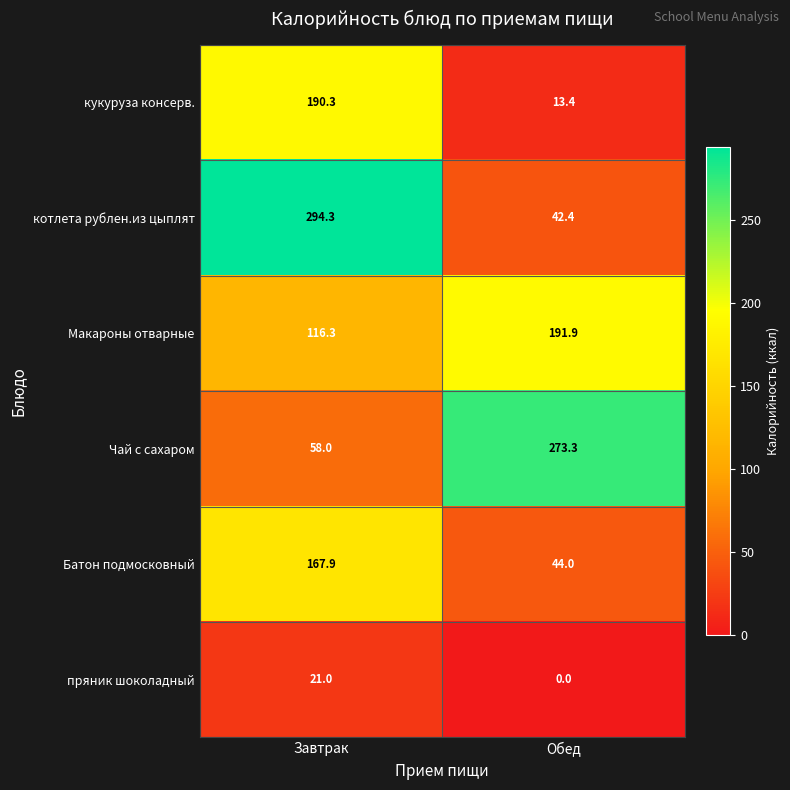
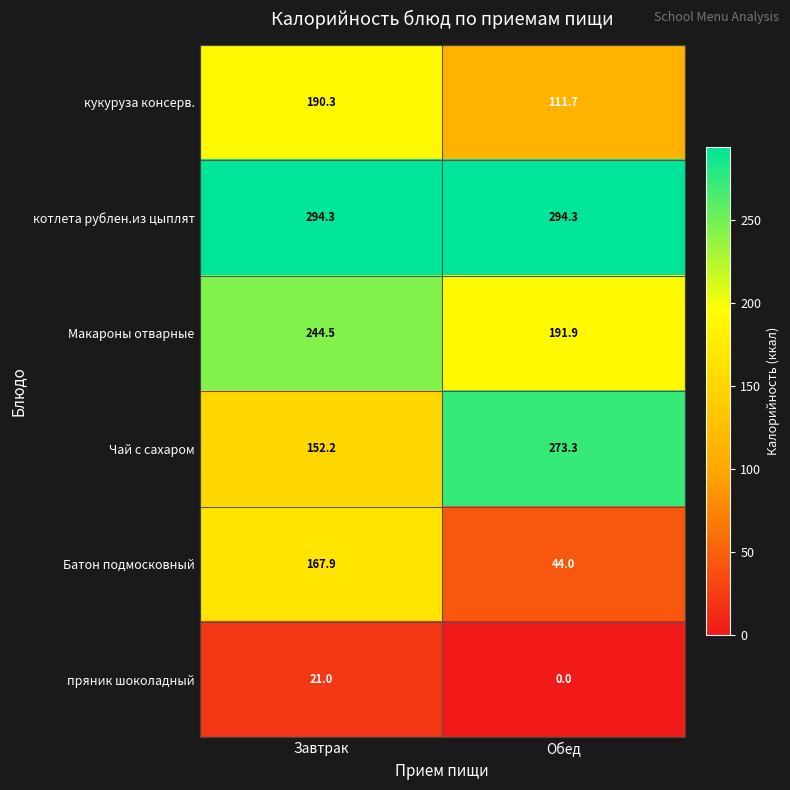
кукуруза консерв., Обед: 13.4 -> 111.7
котлета рублен.из цыплят, Обед: 42.4 -> 294.3
Макароны отварные, Завтрак: 116.3 -> 244.5
Чай с сахаром, Завтрак: 58.0 -> 152.2
